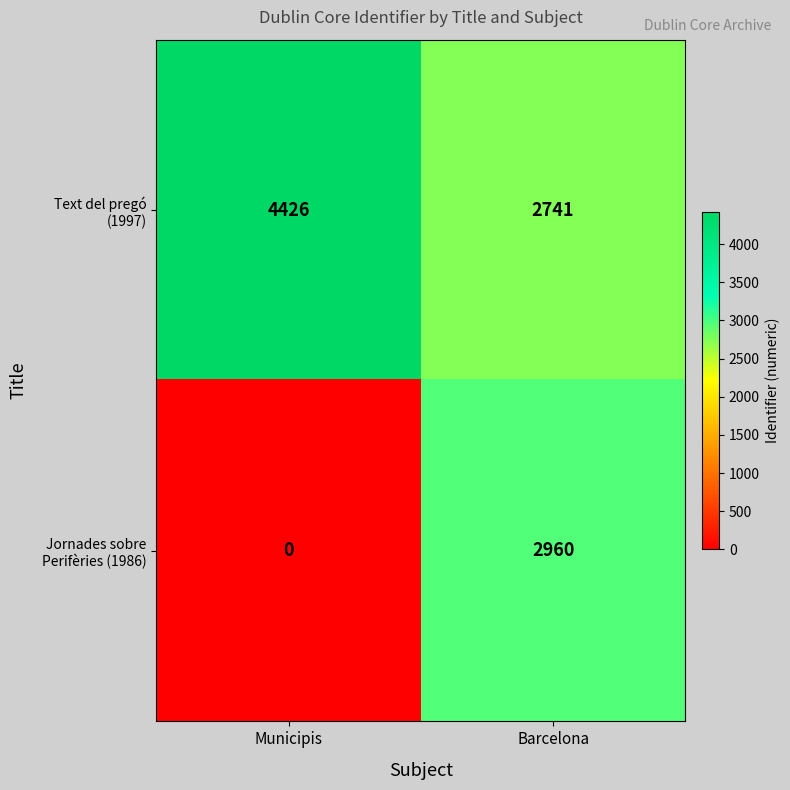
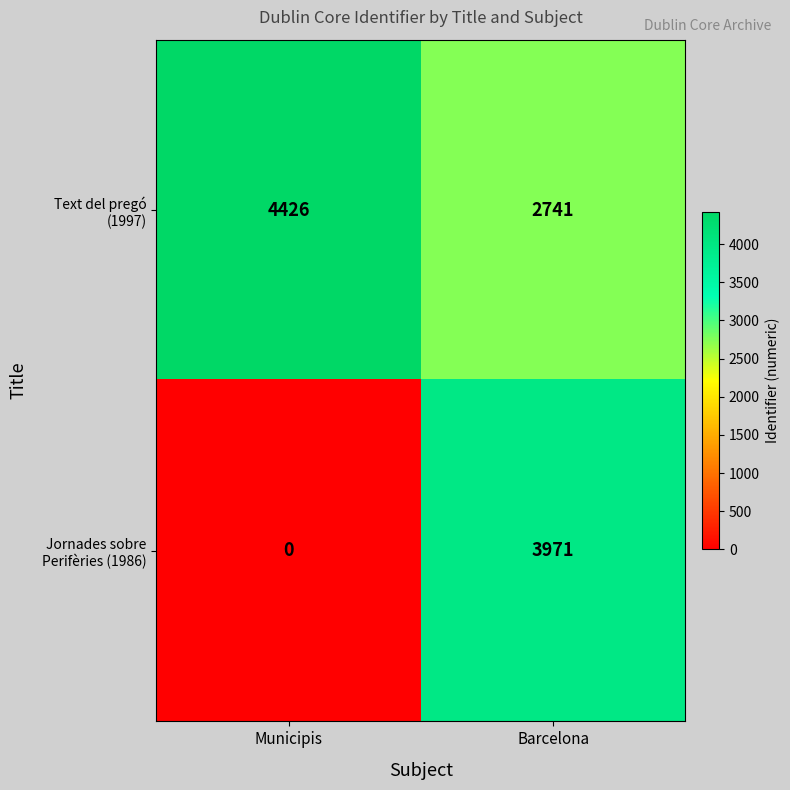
Jornades sobre Perifèries (1986), Barcelona: 2960 -> 3971
